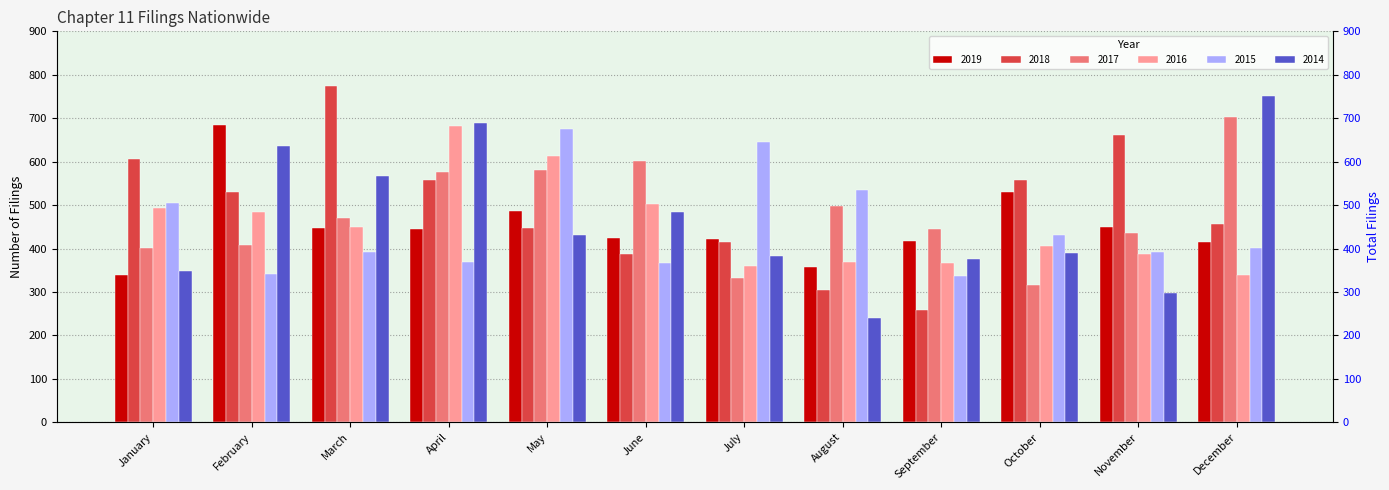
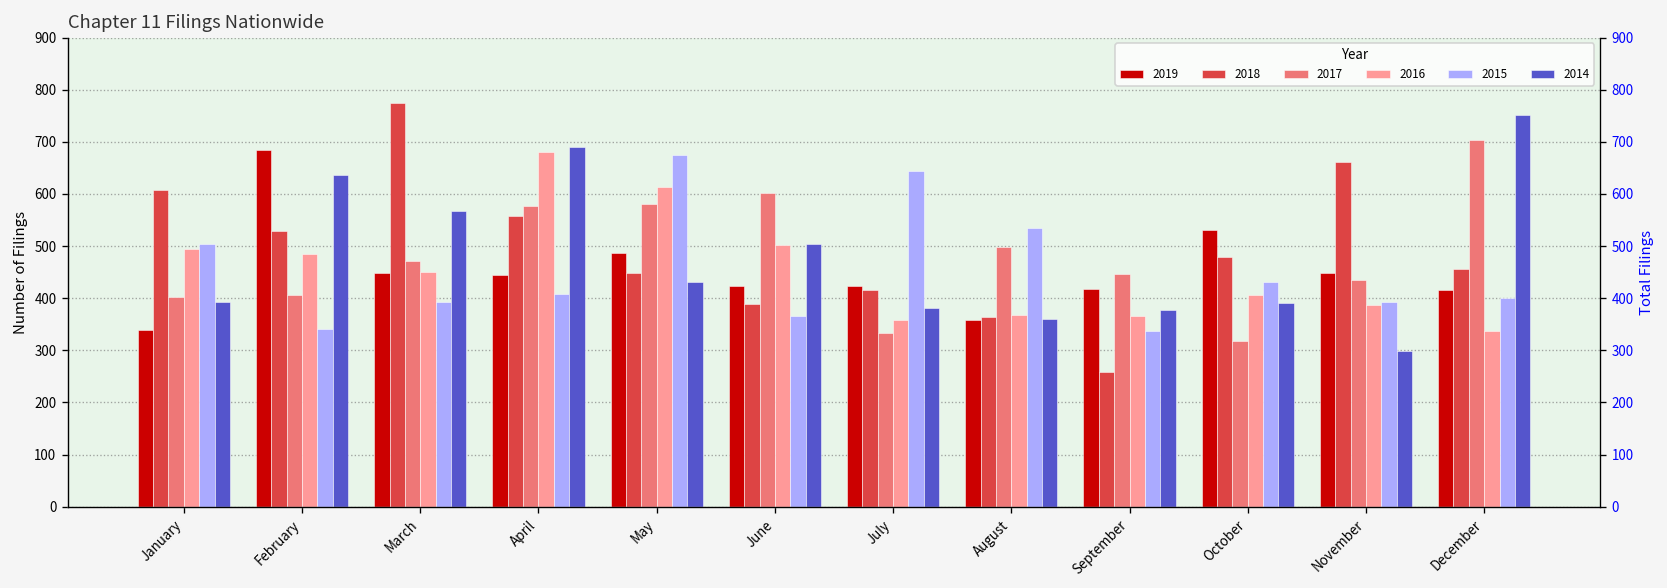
2014, January: 350 -> 390
2015, April: 370 -> 410
2014, June: 480 -> 510
2018, August: 300 -> 360
2014, August: 240 -> 360
2018, October: 560 -> 480
